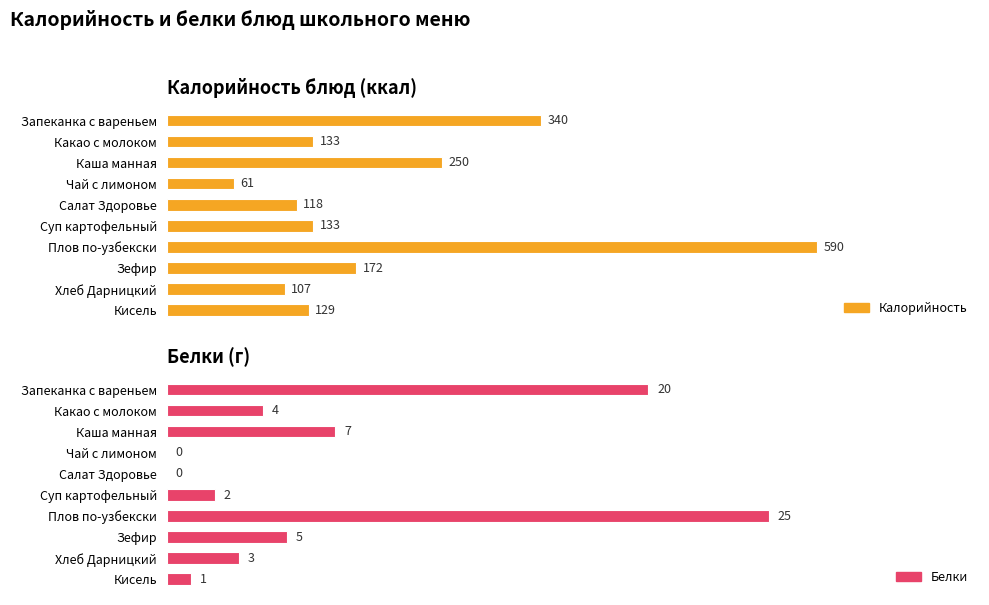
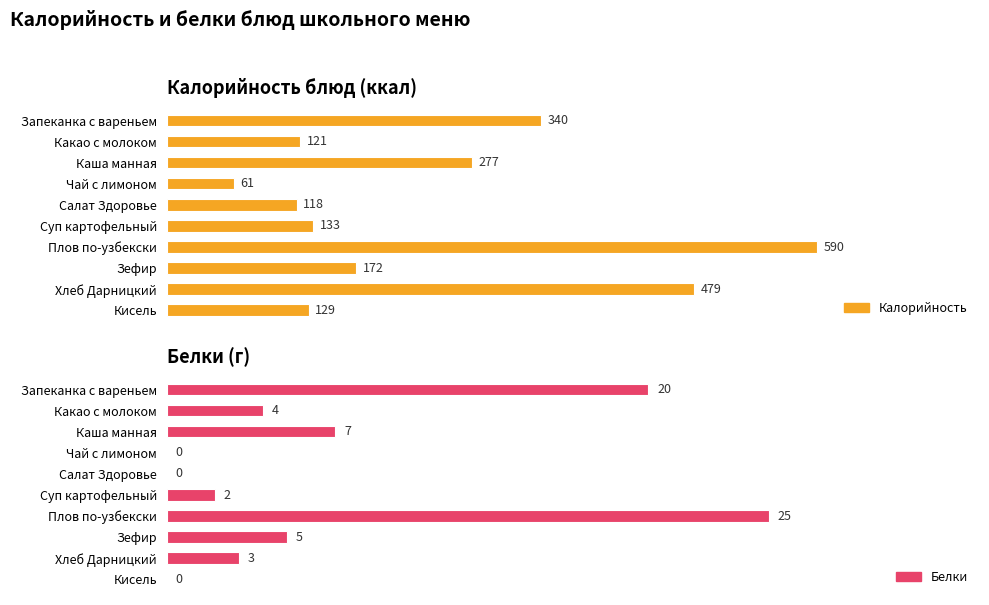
Калорийность блюд (ккал), Какао с молоком: 133 -> 121
Калорийность блюд (ккал), Каша манная: 250 -> 277
Калорийность блюд (ккал), Хлеб Дарницкий: 107 -> 479
Белки (г), Кисель: 1 -> 0
